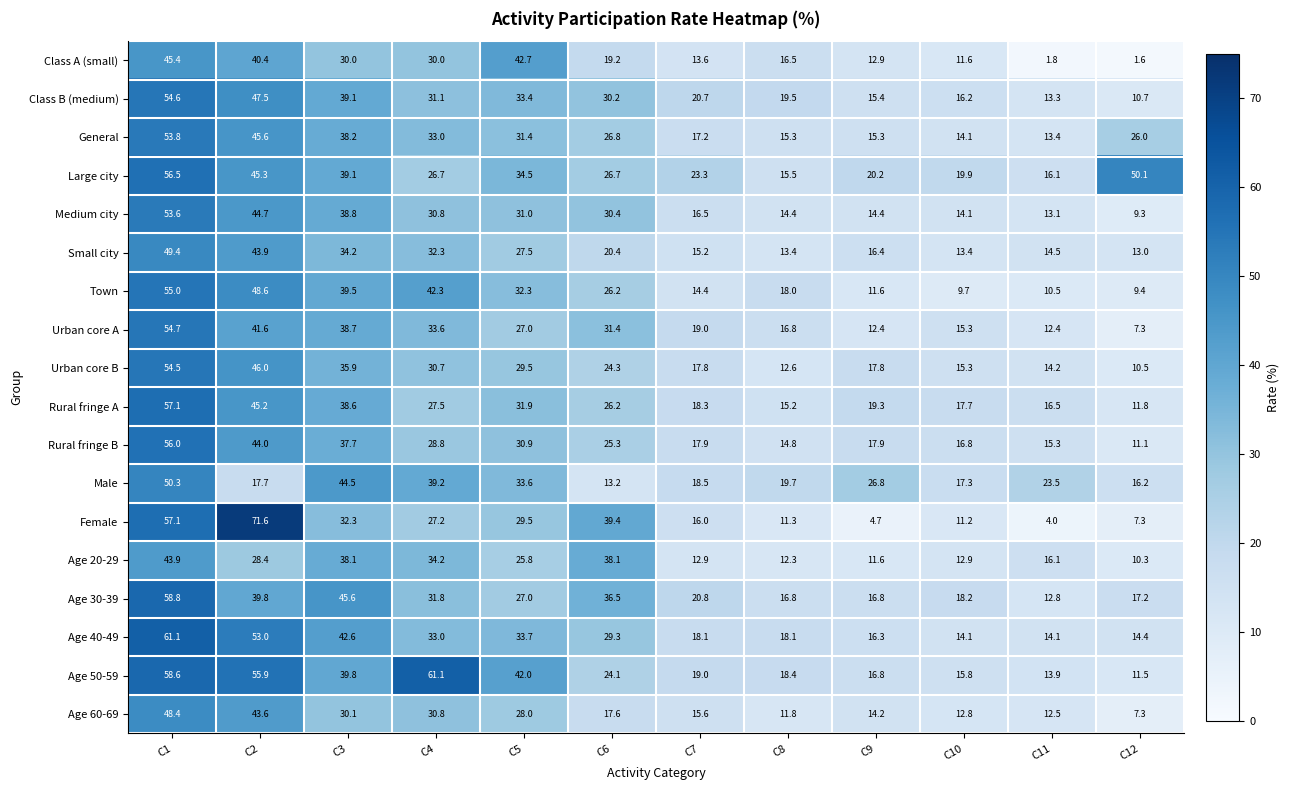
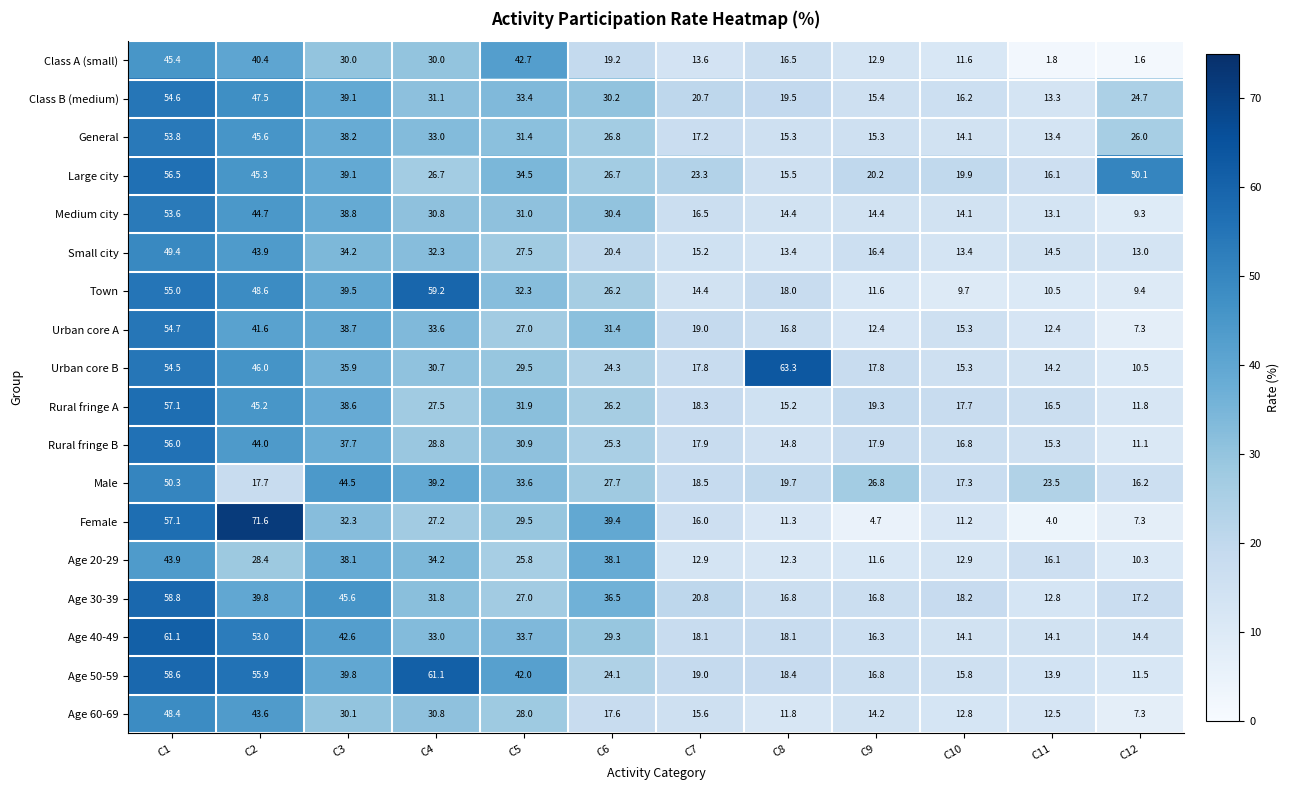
Class B (medium), C12: 10.7 -> 24.7
Town, C4: 42.3 -> 59.2
Urban core B, C8: 12.6 -> 63.3
Male, C6: 13.2 -> 27.7
